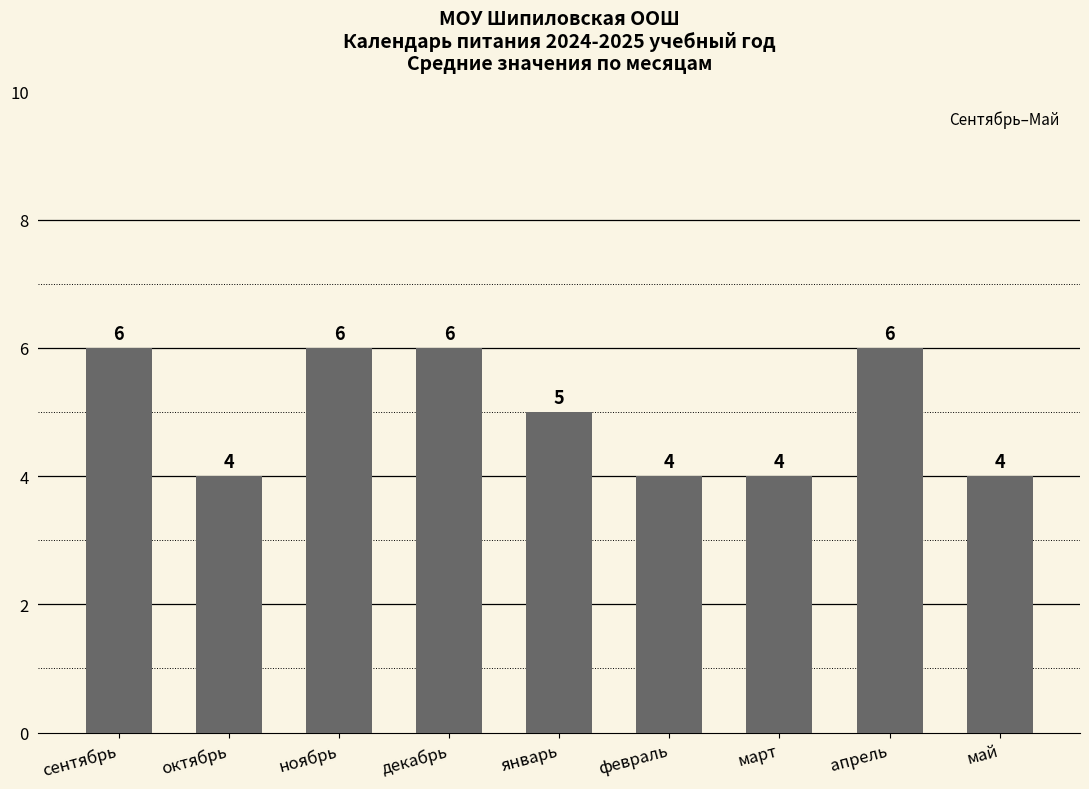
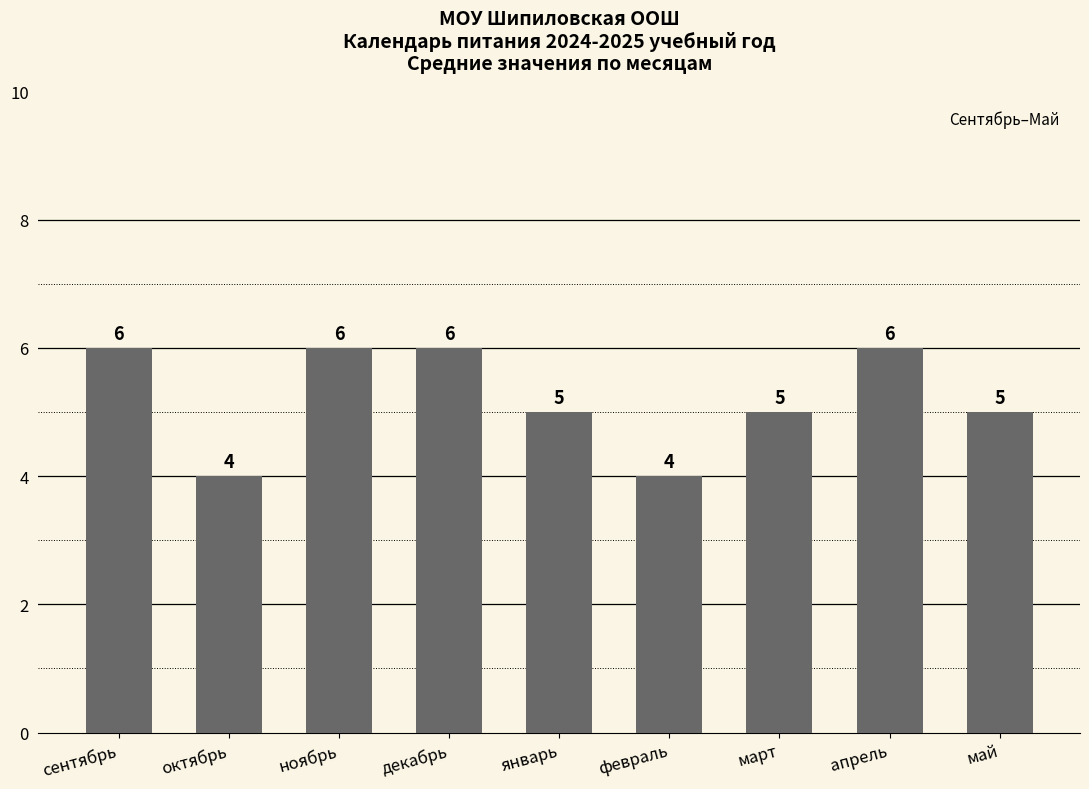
март: 4 -> 5
май: 4 -> 5
